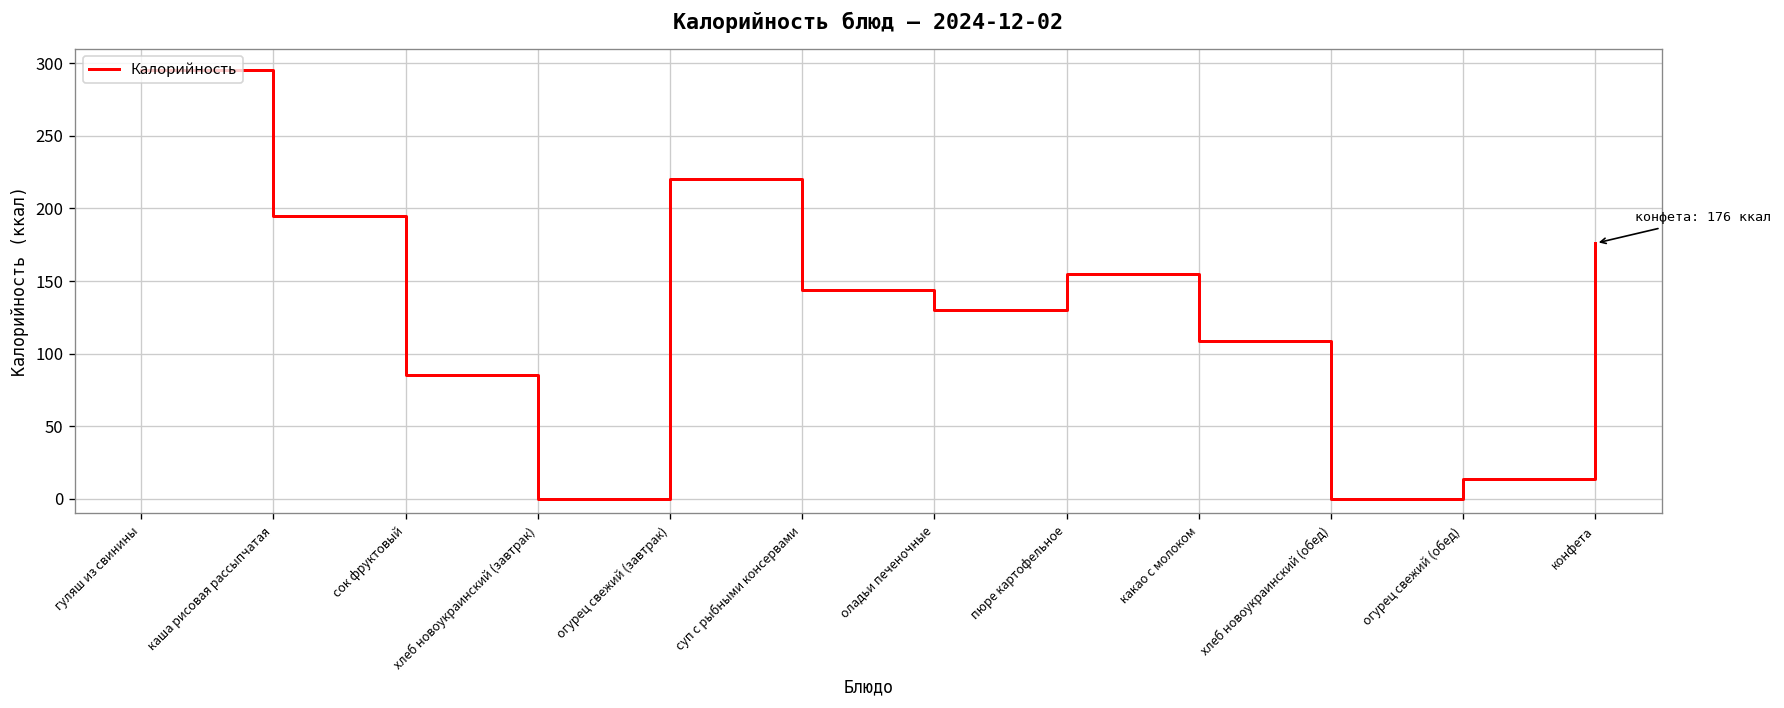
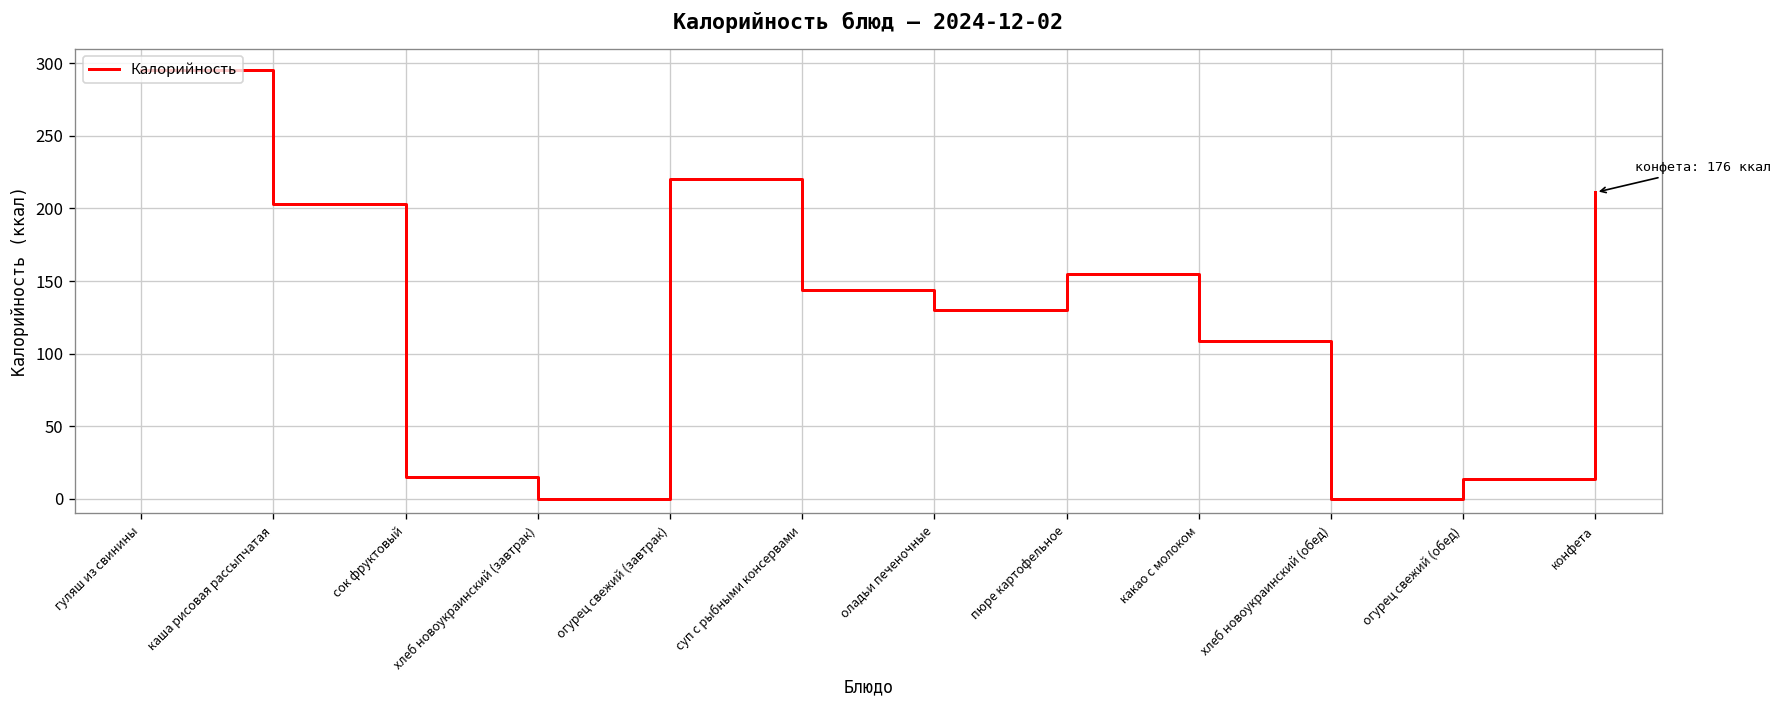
каша рисовая рассыпчатая: 195 -> 203
сок фруктовый: 85 -> 15
конфета: 176 -> 211
